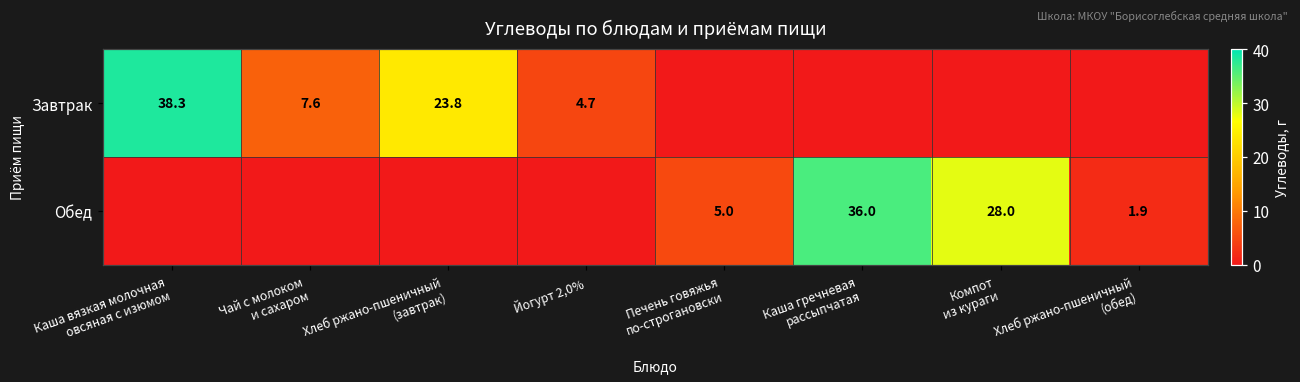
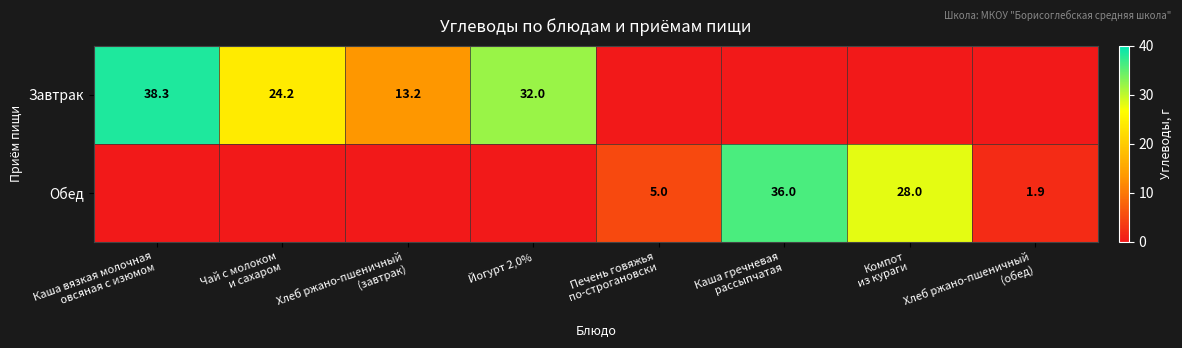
Завтрак, Чай с молоком и сахаром: 7.6 -> 24.2
Завтрак, Хлеб ржано-пшеничный (завтрак): 23.8 -> 13.2
Завтрак, Йогурт 2,0%: 4.7 -> 32.0
